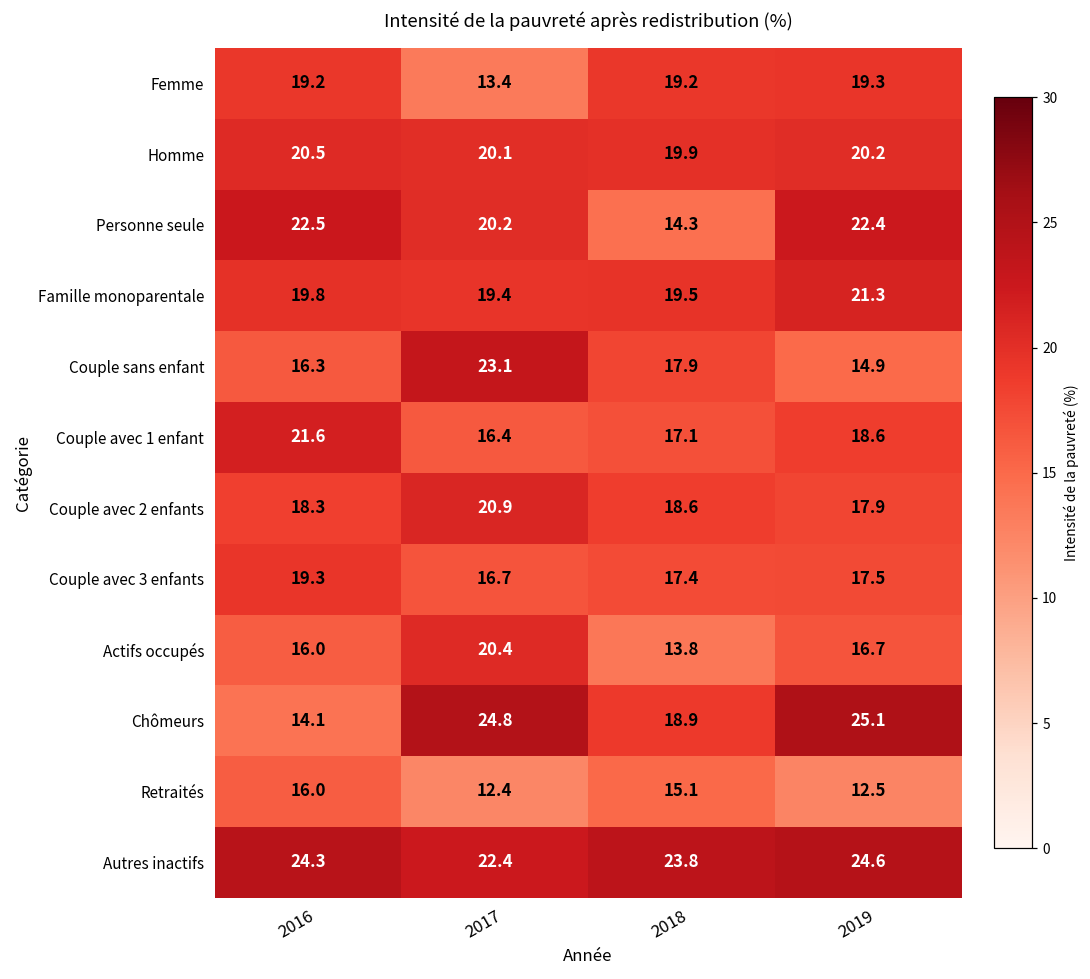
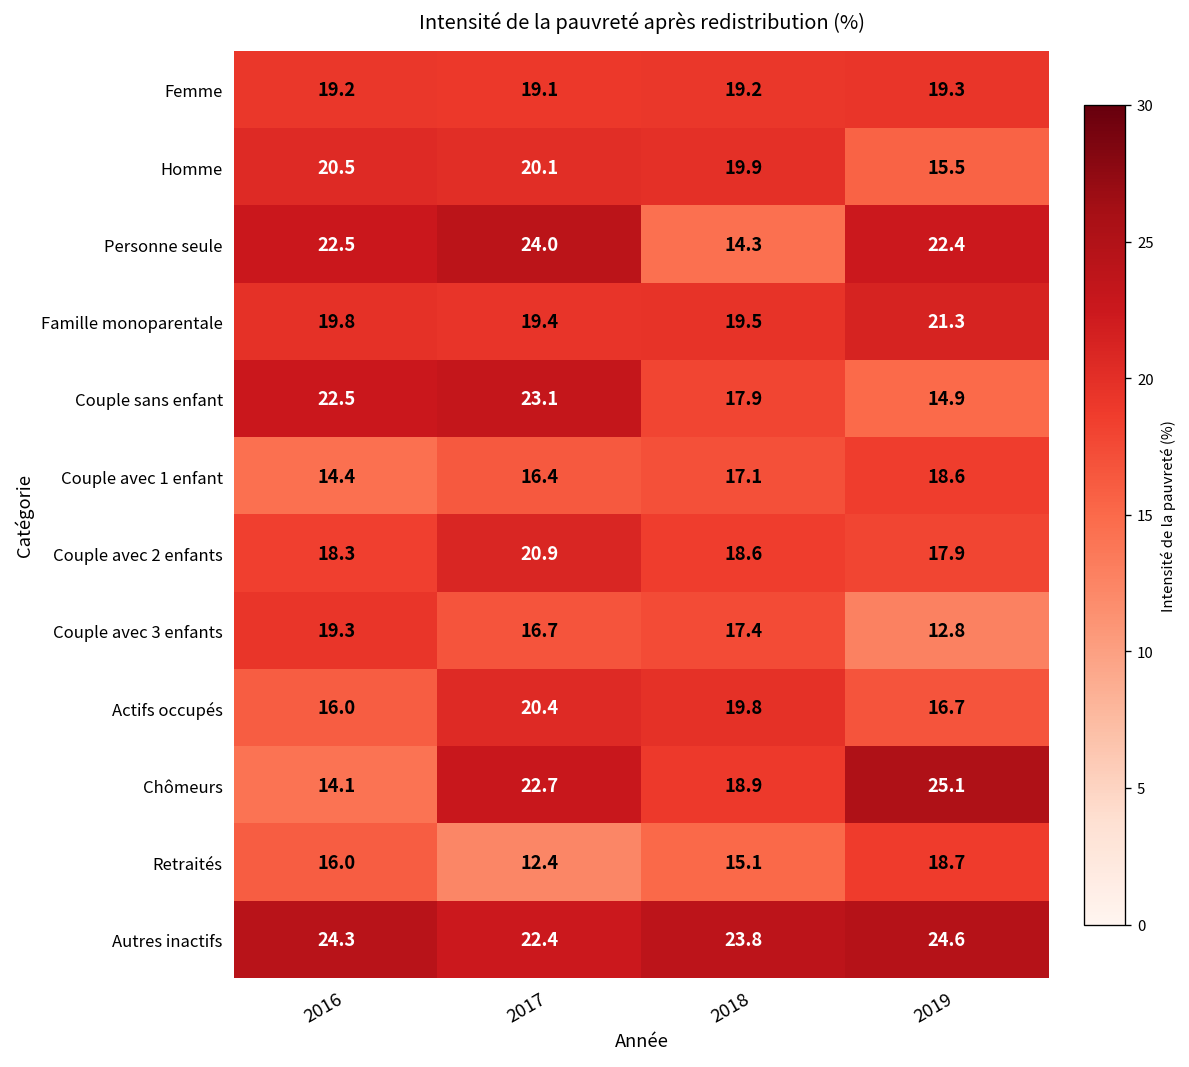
Femme, 2017: 13.4 -> 19.1
Homme, 2019: 20.2 -> 15.5
Personne seule, 2017: 20.2 -> 24.0
Couple sans enfant, 2016: 16.3 -> 22.5
Couple avec 1 enfant, 2016: 21.6 -> 14.4
Couple avec 3 enfants, 2019: 17.5 -> 12.8
Actifs occupés, 2018: 13.8 -> 19.8
Chômeurs, 2017: 24.8 -> 22.7
Retraités, 2019: 12.5 -> 18.7
